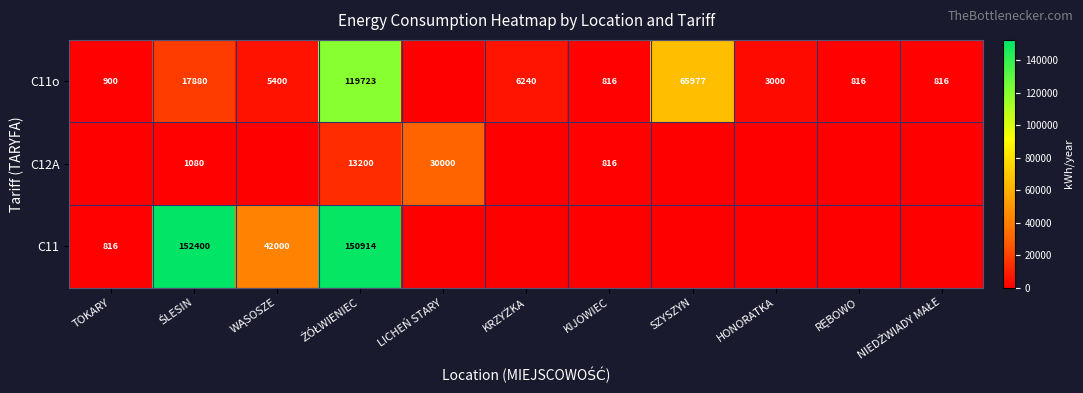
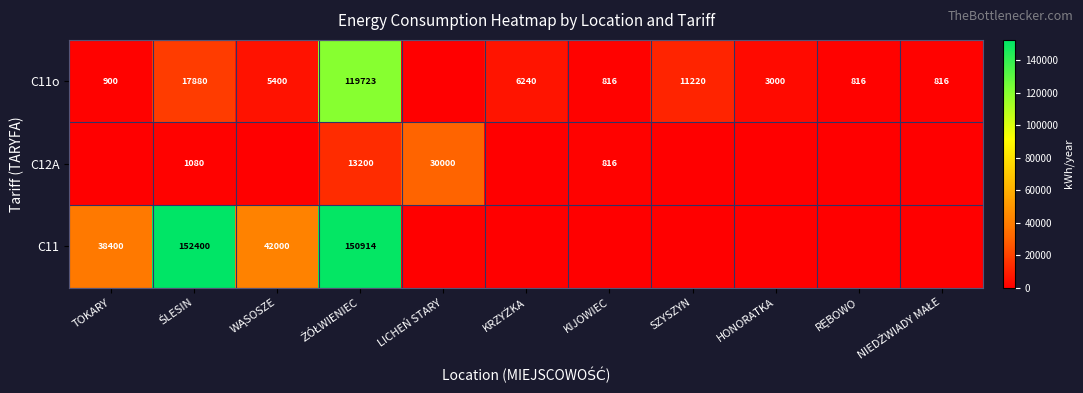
C11o, SZYSZYN: 65977 -> 11220
C11, TOKARY: 816 -> 38400
